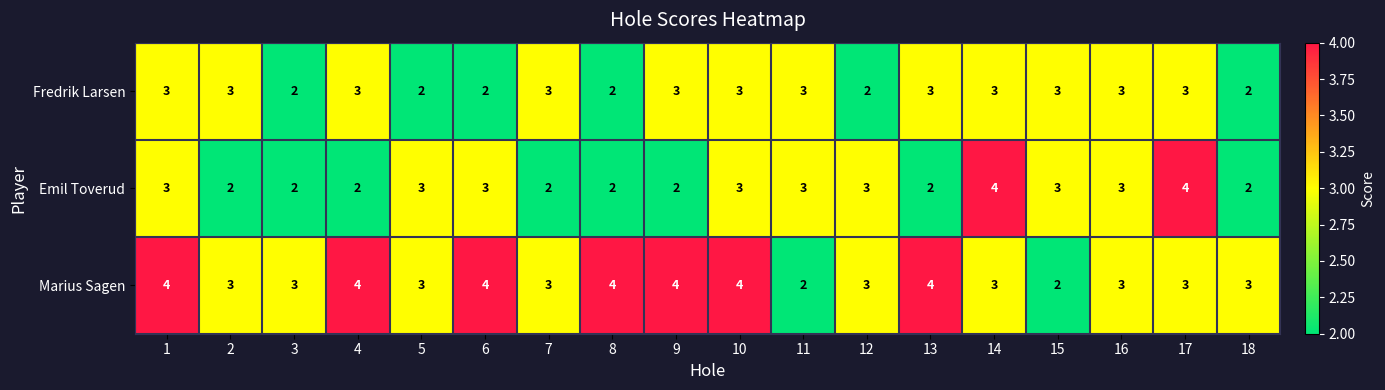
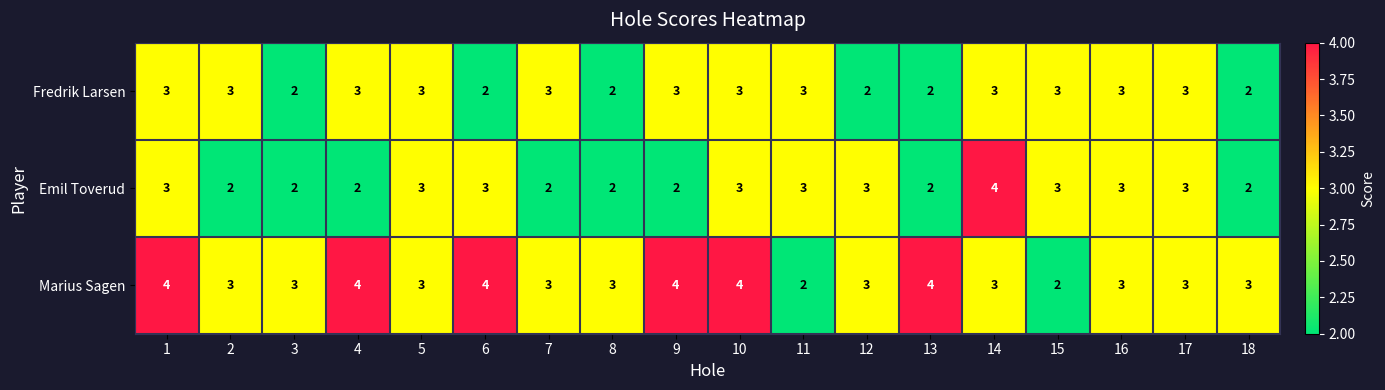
Fredrik Larsen, 5: 2 -> 3
Fredrik Larsen, 13: 3 -> 2
Emil Toverud, 17: 4 -> 3
Marius Sagen, 8: 4 -> 3
